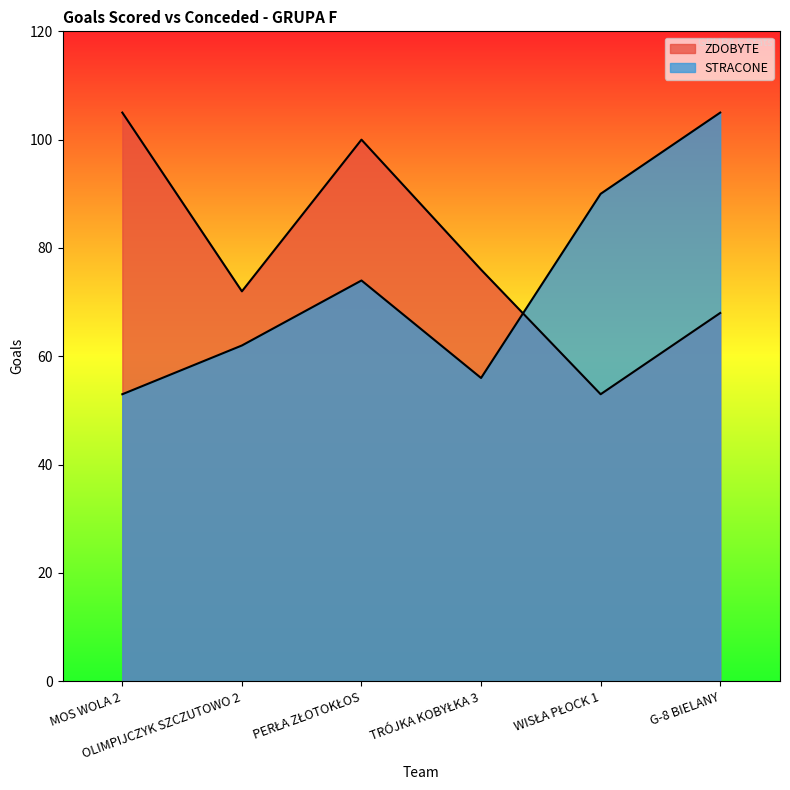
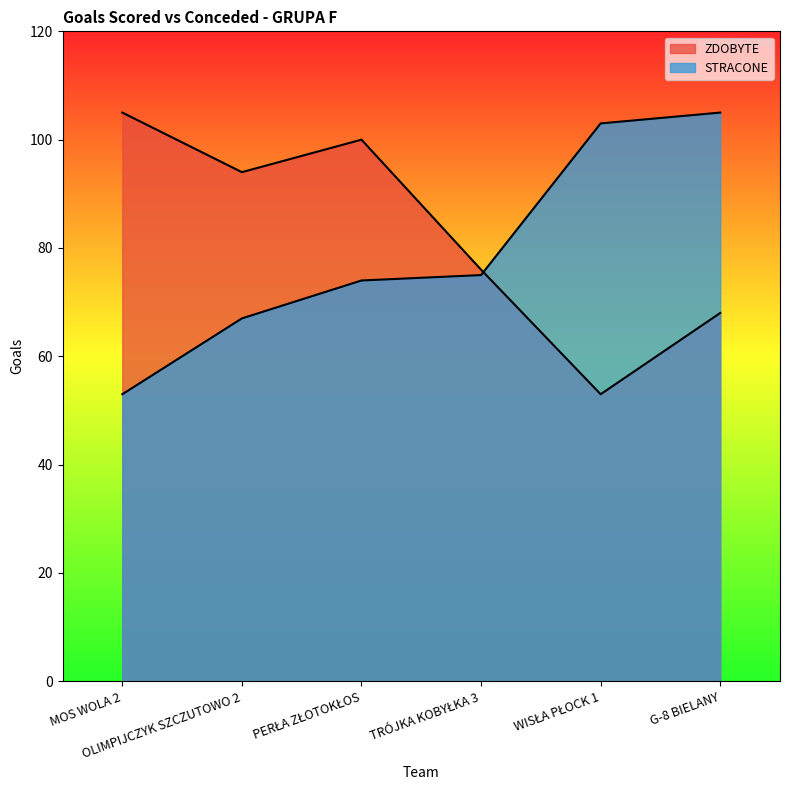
ZDOBYTE, OLIMPIJCZYK SZCZUTOWO 2: 72 -> 94
STRACONE, OLIMPIJCZYK SZCZUTOWO 2: 62 -> 67
STRACONE, TRÓJKA KOBYŁKA 3: 56 -> 75
STRACONE, WISŁA PŁOCK 1: 90 -> 103
